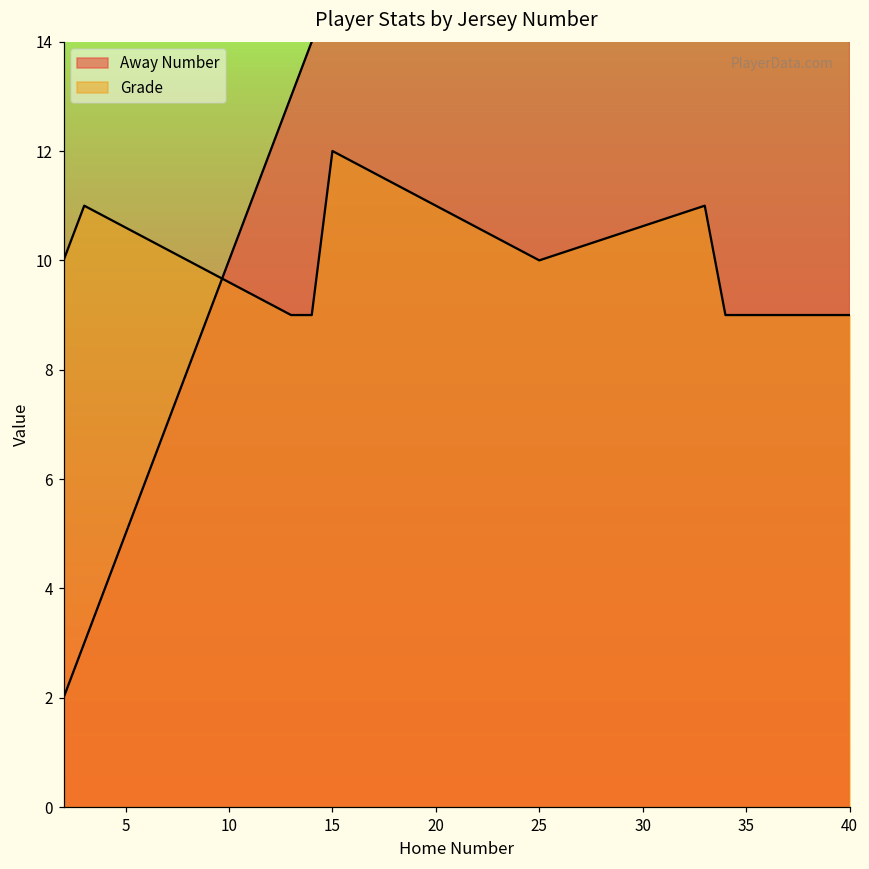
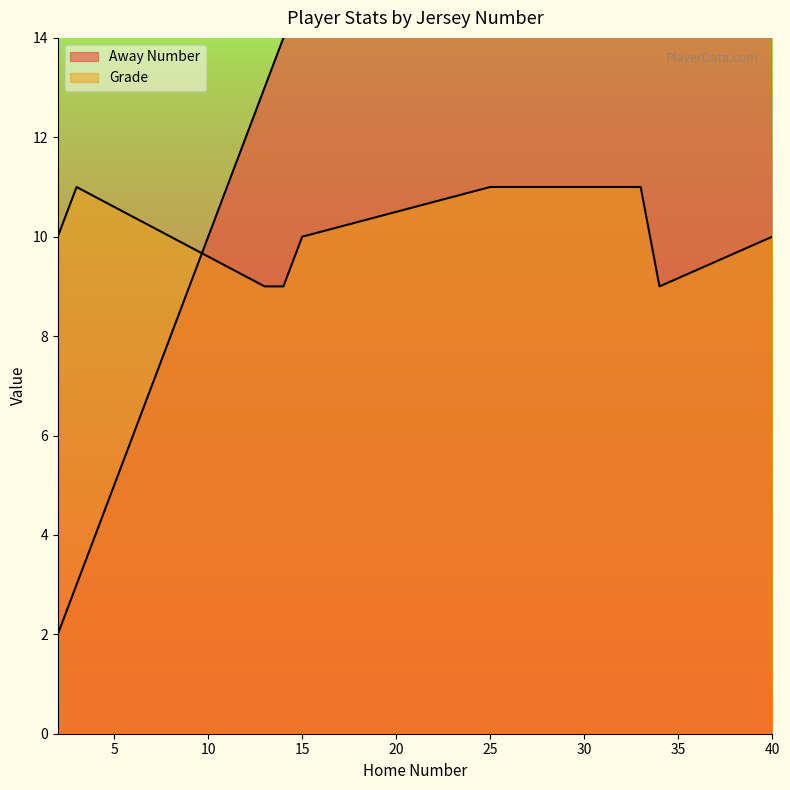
Grade, 15: 12 -> 10
Grade, 25: 10 -> 11
Grade, 40: 9 -> 10
